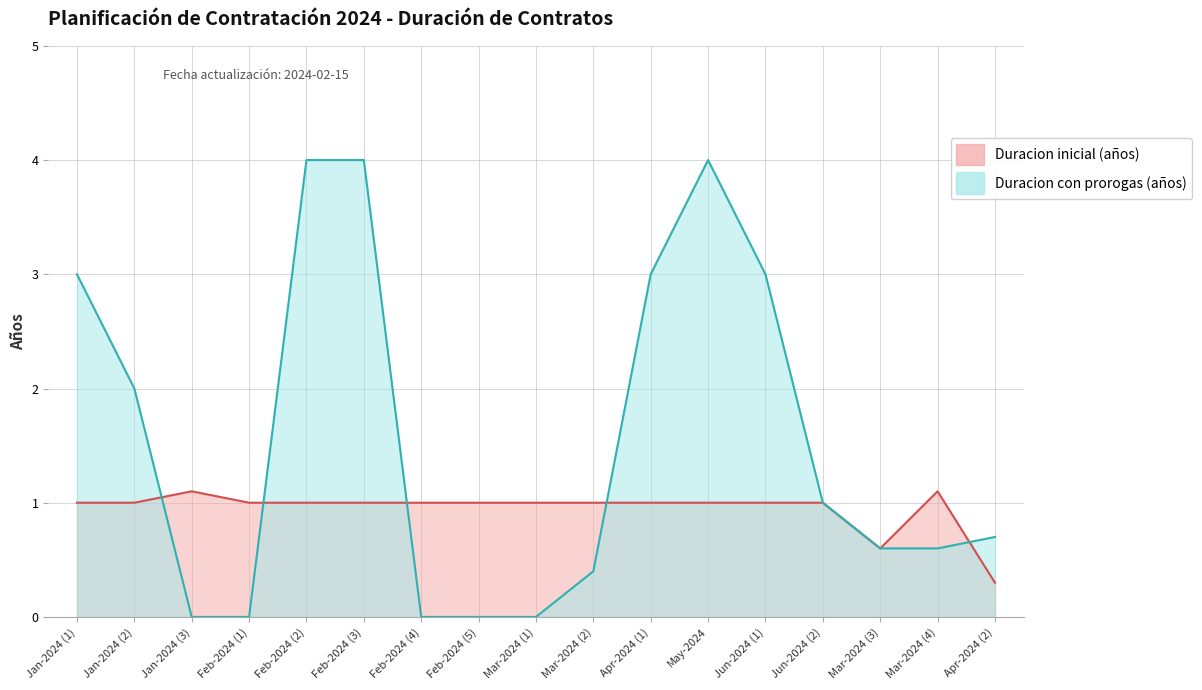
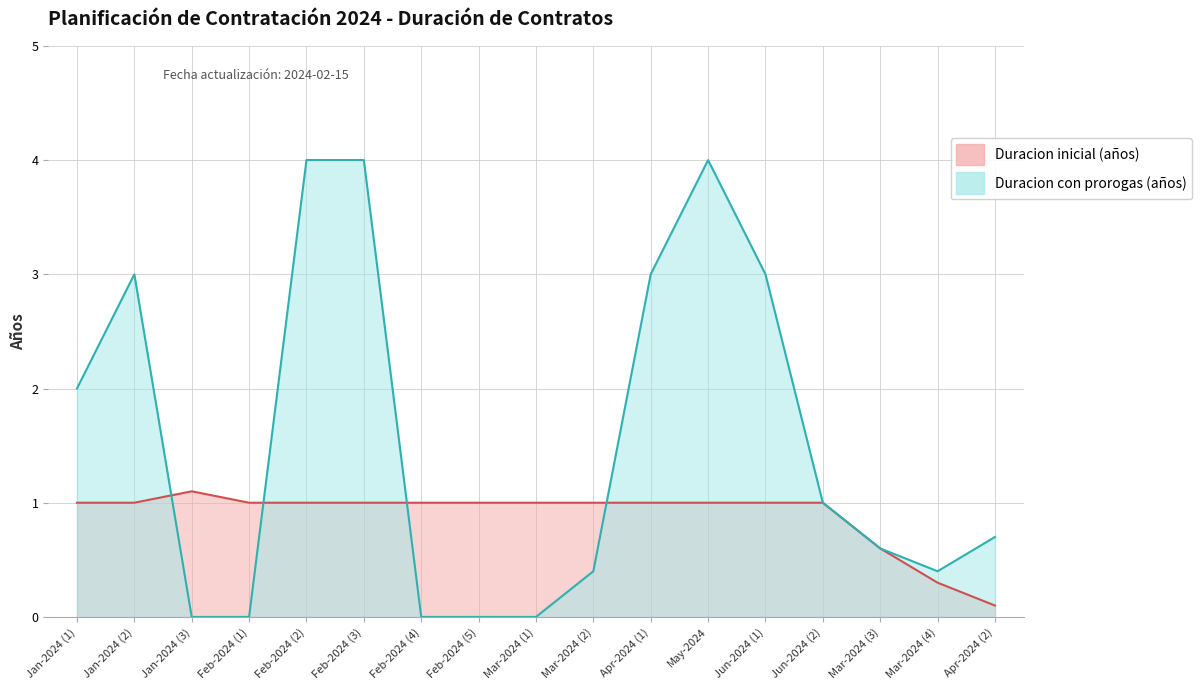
Duracion con prorogas (años), Jan-2024 (1): 3 -> 2
Duracion con prorogas (años), Jan-2024 (2): 2 -> 3
Duracion inicial (años), Mar-2024 (4): 1.1 -> 0.3
Duracion con prorogas (años), Mar-2024 (4): 0.6 -> 0.4
Duracion inicial (años), Apr-2024 (2): 0.3 -> 0.1
